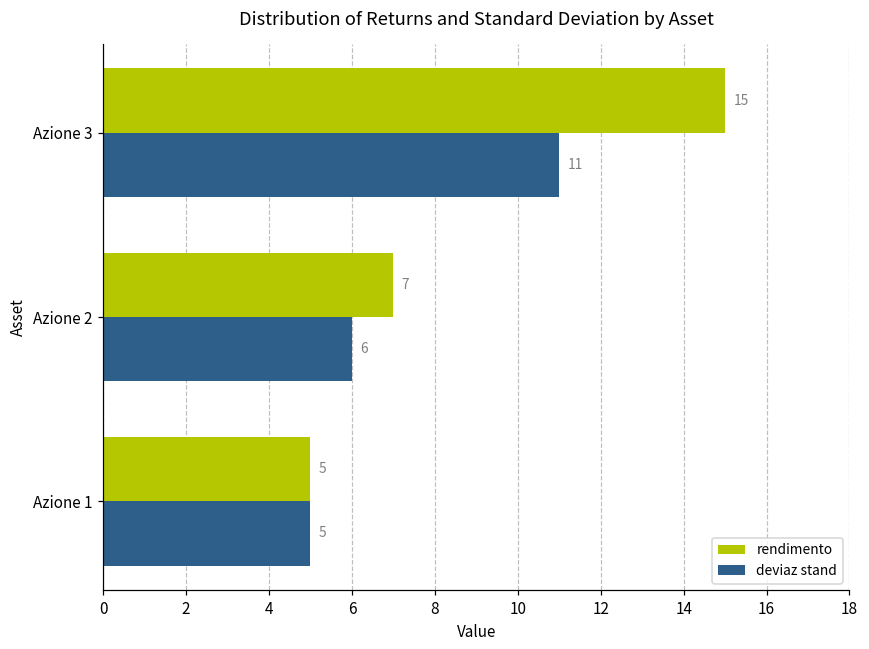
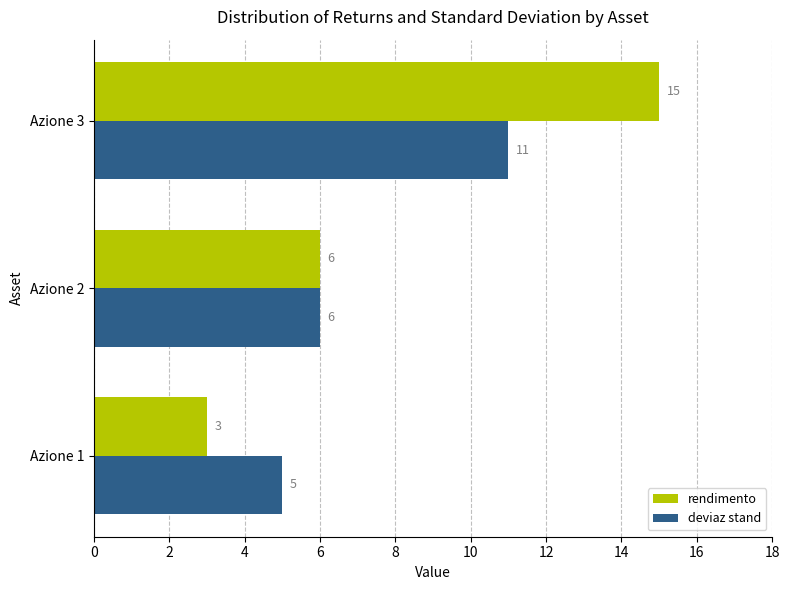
rendimento, Azione 2: 7 -> 6
rendimento, Azione 1: 5 -> 3
